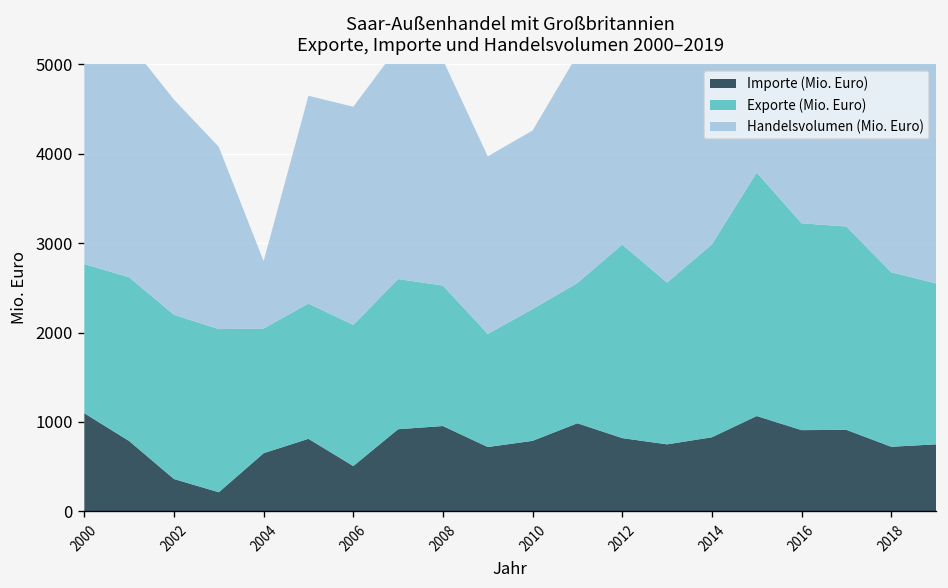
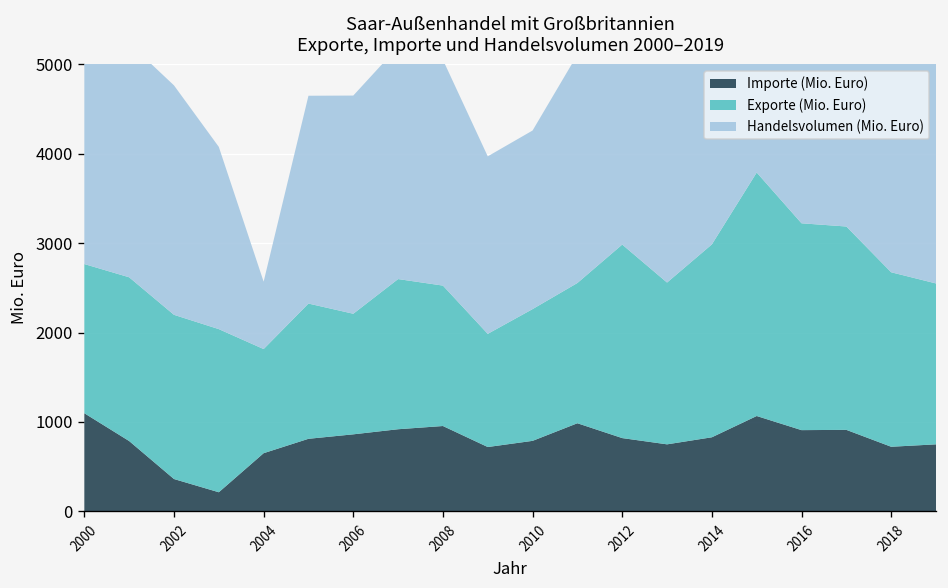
Handelsvolumen (Mio. Euro), 2002: 2400 -> 2600
Exporte (Mio. Euro), 2004: 1400 -> 1200
Importe (Mio. Euro), 2006: 500 -> 900
Exporte (Mio. Euro), 2006: 1600 -> 1300
